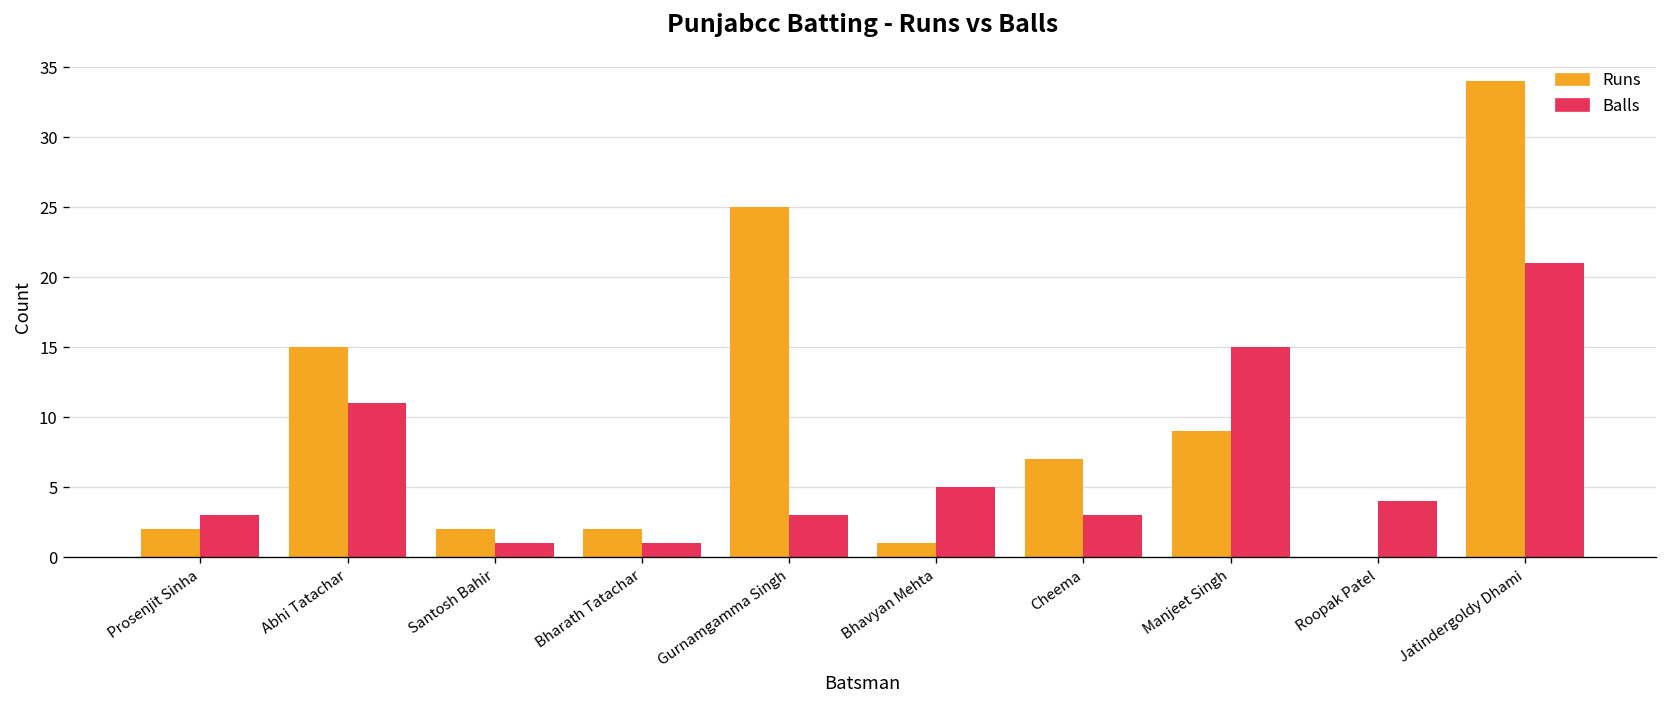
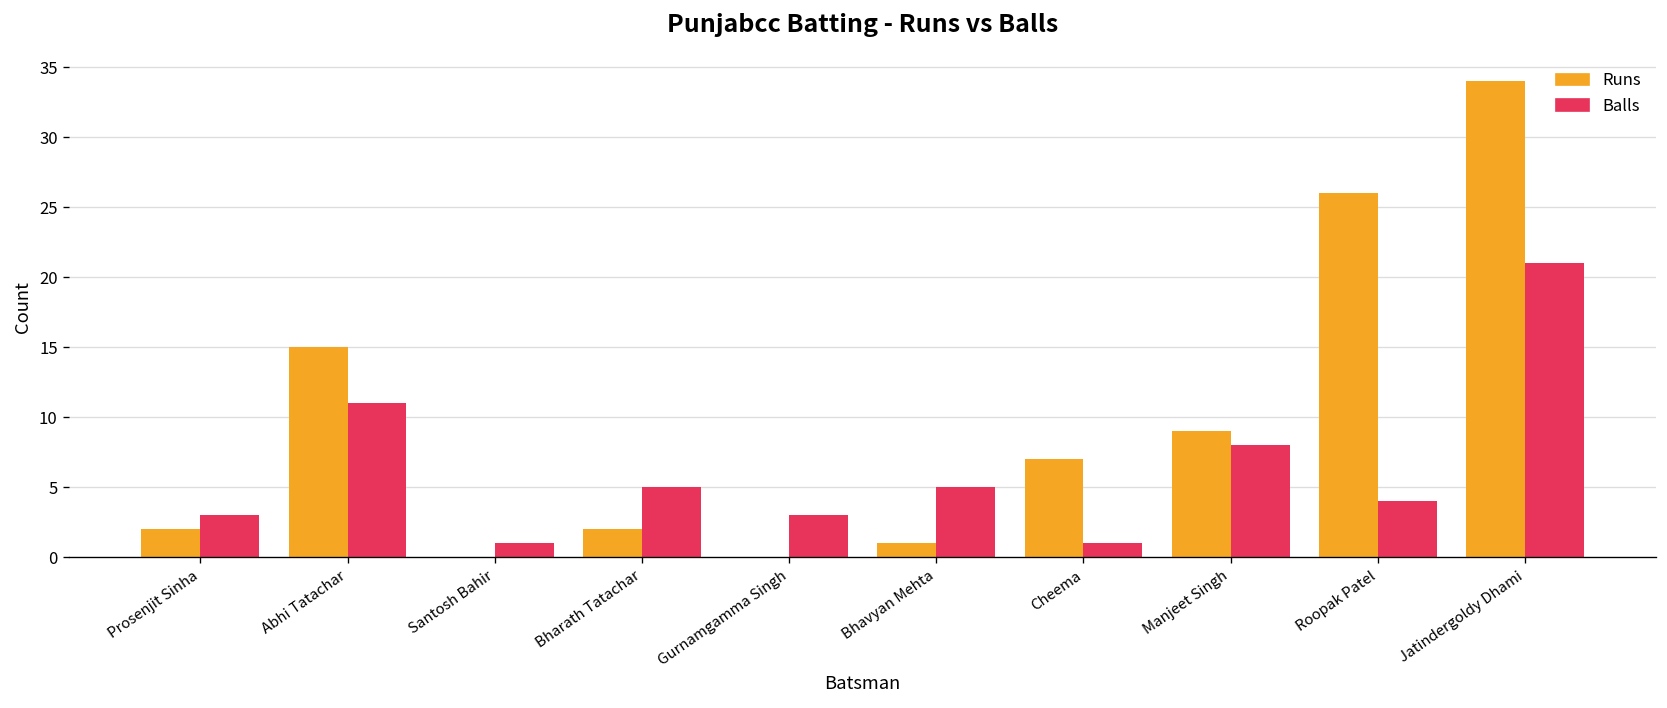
Runs, Santosh Bahir: 2 -> 0
Balls, Bharath Tatachar: 1 -> 5
Runs, Gurnamgamma Singh: 25 -> 0
Balls, Cheema: 3 -> 1
Balls, Manjeet Singh: 15 -> 8
Runs, Roopak Patel: 0 -> 26
